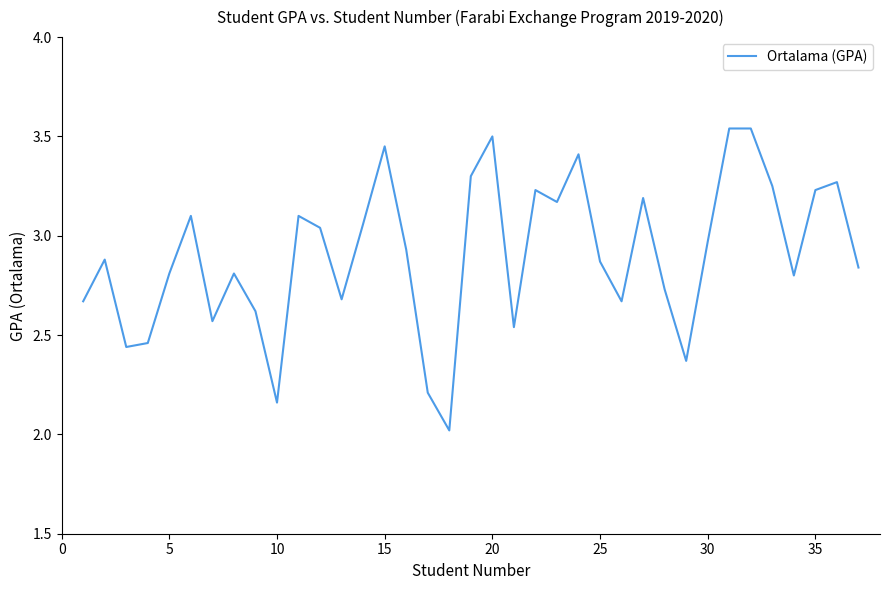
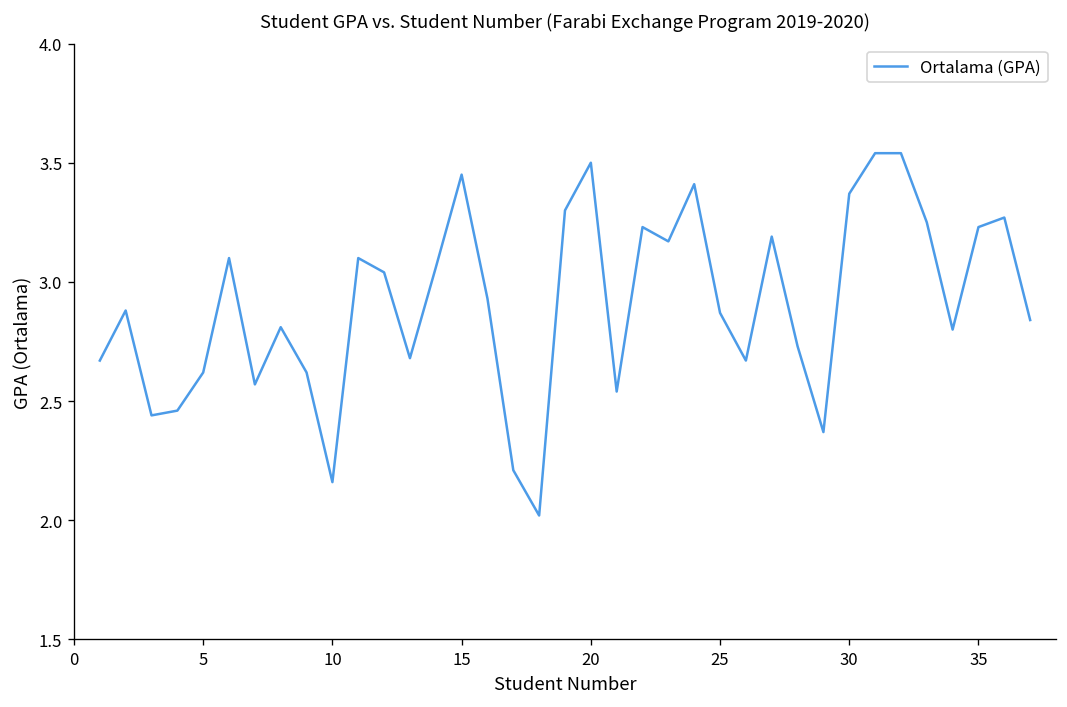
5: 2.81 -> 2.62
30: 2.97 -> 3.37
